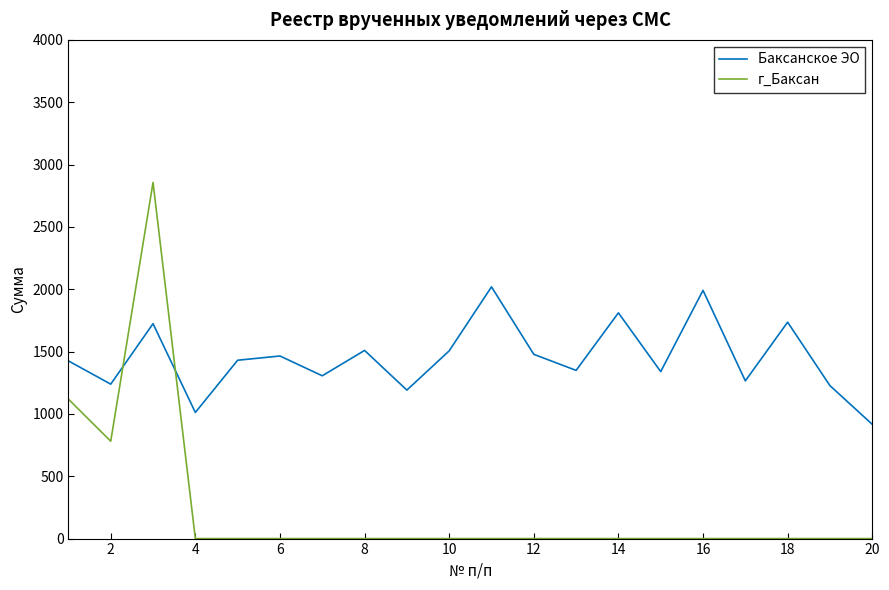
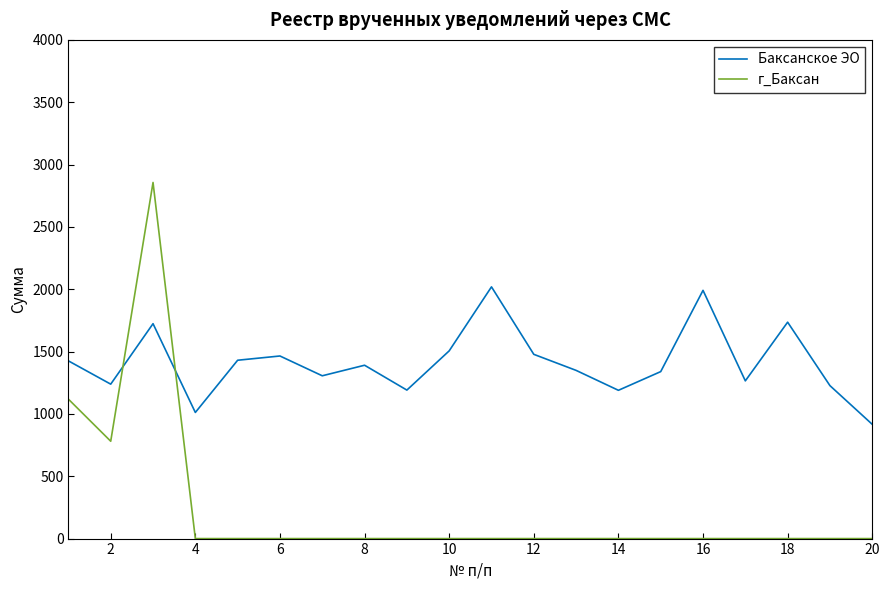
Баксанское ЭО, 8: 1510 -> 1390
Баксанское ЭО, 14: 1810 -> 1190
